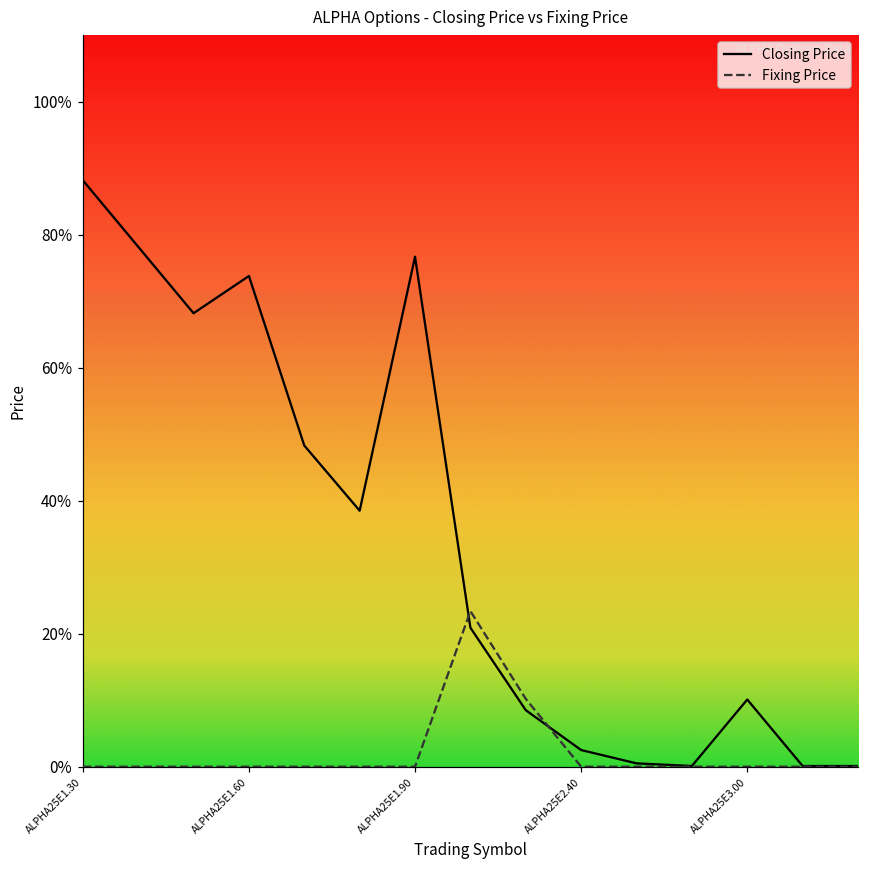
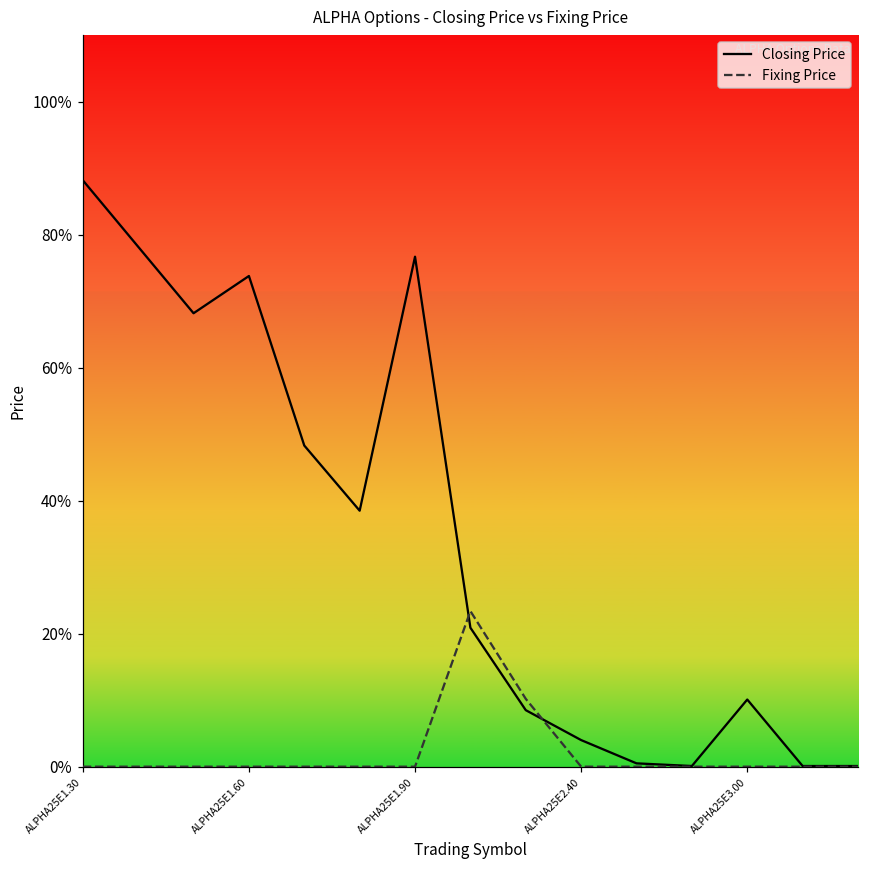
Closing Price, ALPHA25E2.40: 3% -> 4%
